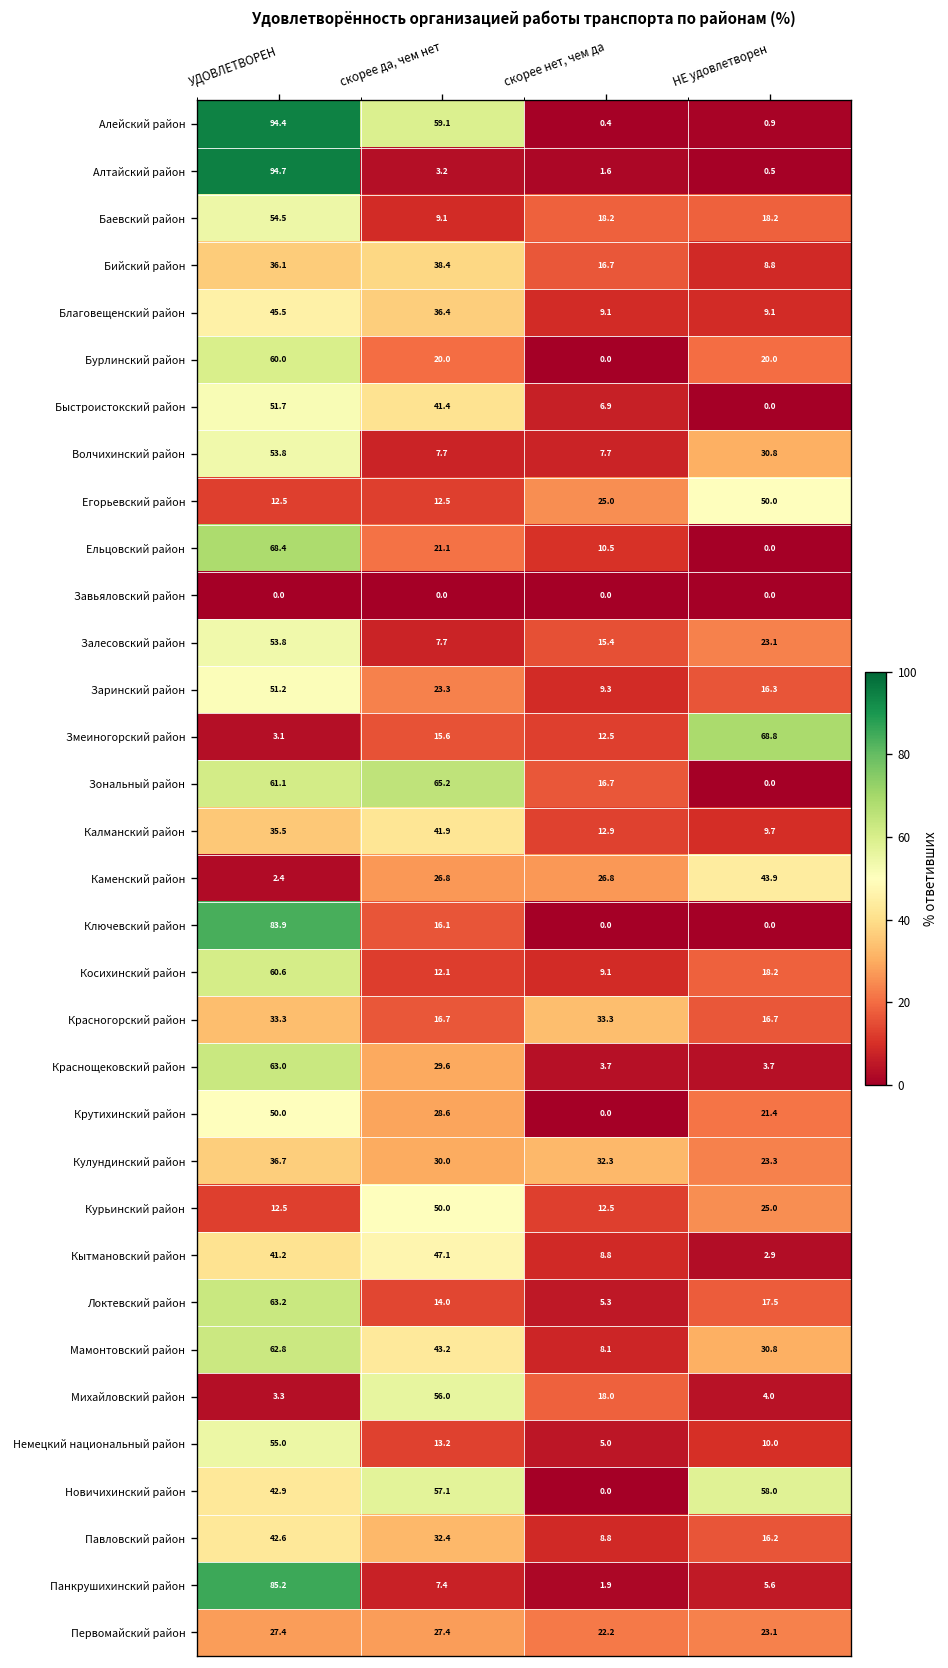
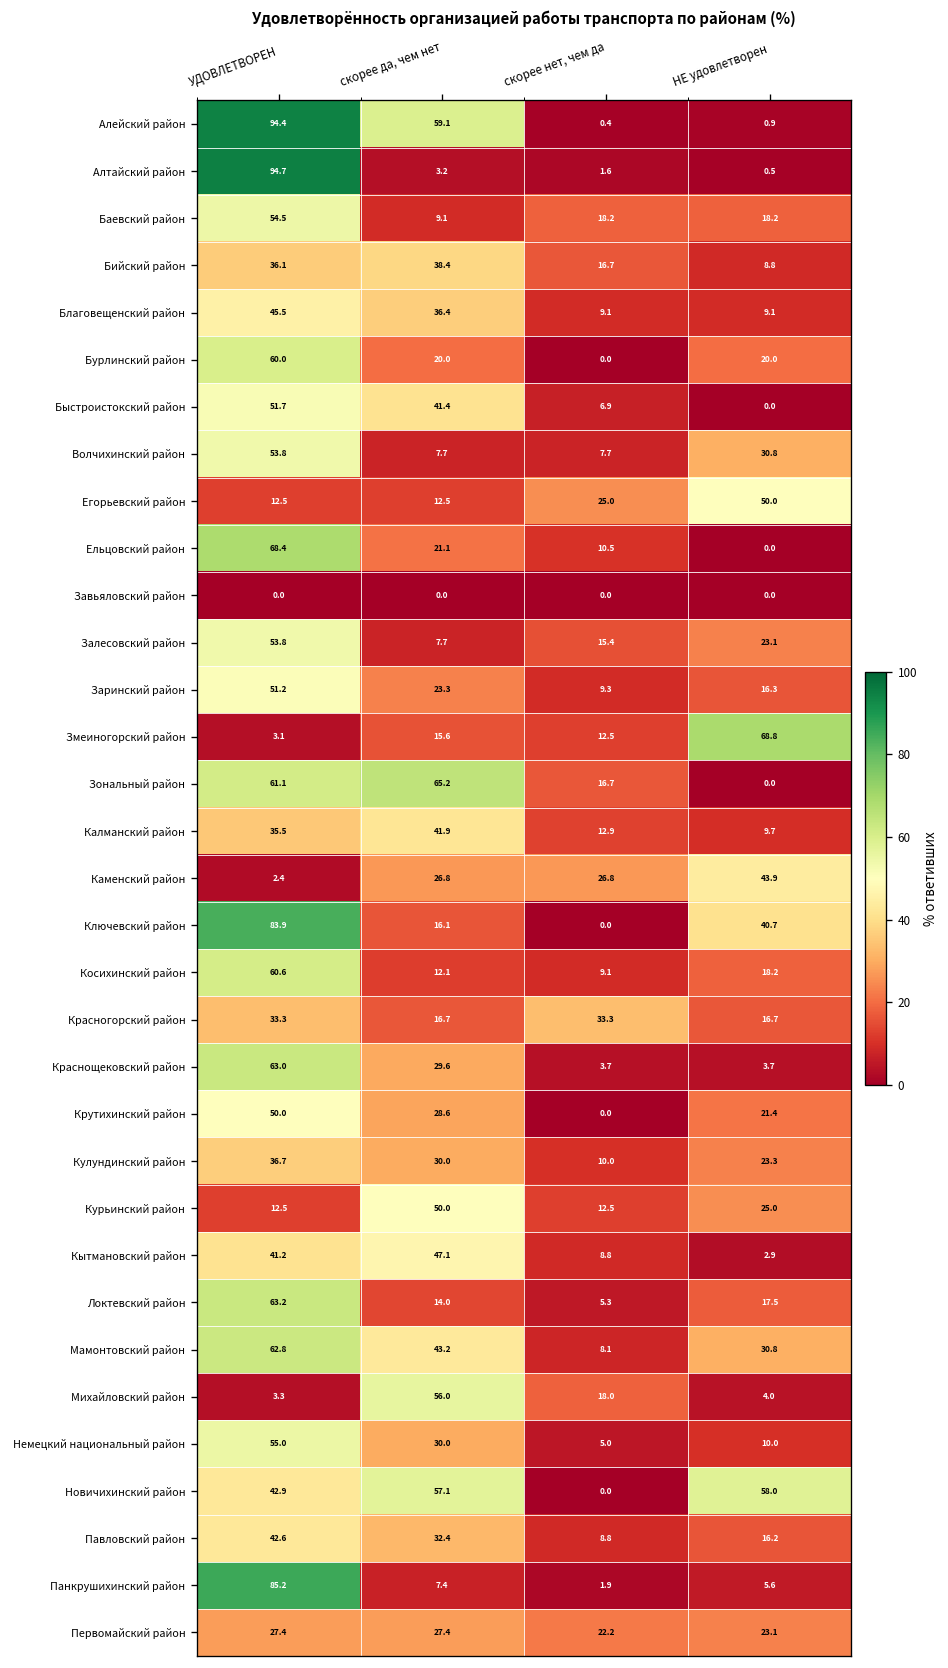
Ключевский район, НЕ удовлетворен: 0.0 -> 40.7
Кулундинский район, скорее нет, чем да: 32.3 -> 10.0
Немецкий национальный район, скорее да, чем нет: 13.2 -> 30.0
